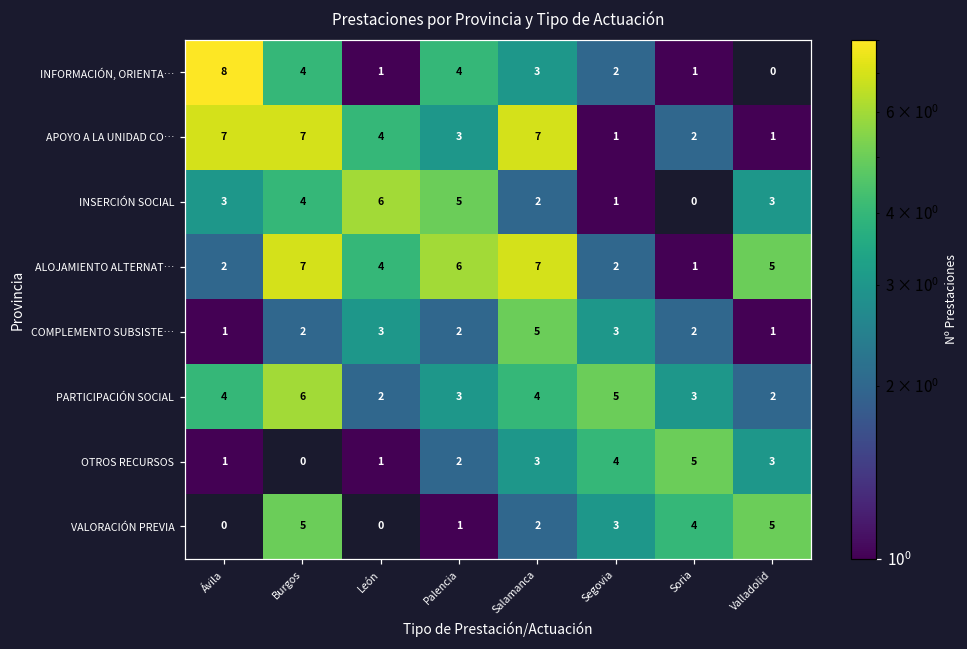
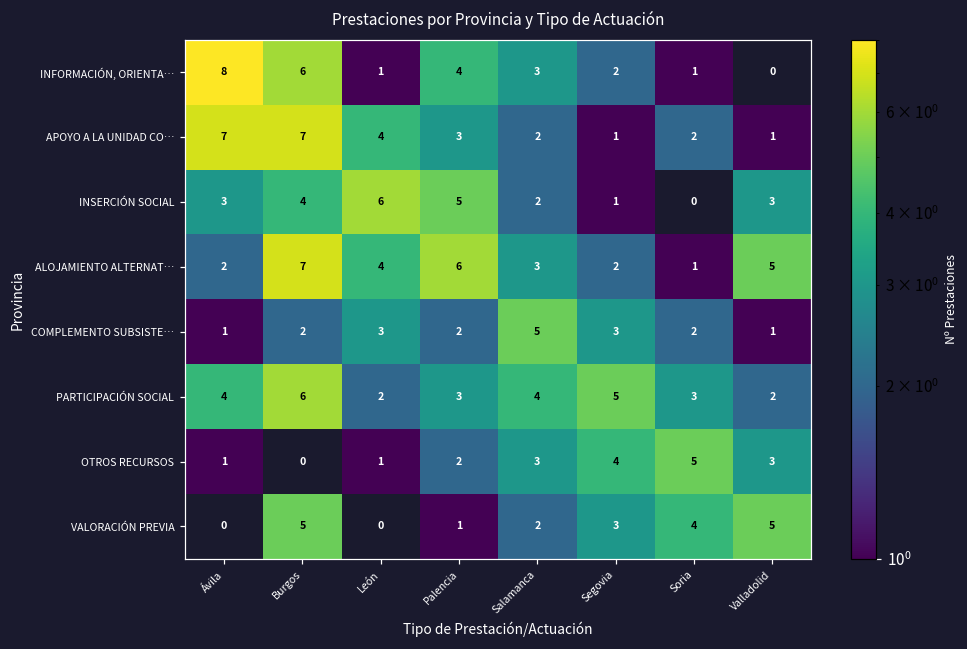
INFORMACIÓN, ORIENTA…, Burgos: 4 -> 6
APOYO A LA UNIDAD CO…, Salamanca: 7 -> 2
ALOJAMIENTO ALTERNAT…, Salamanca: 7 -> 3
